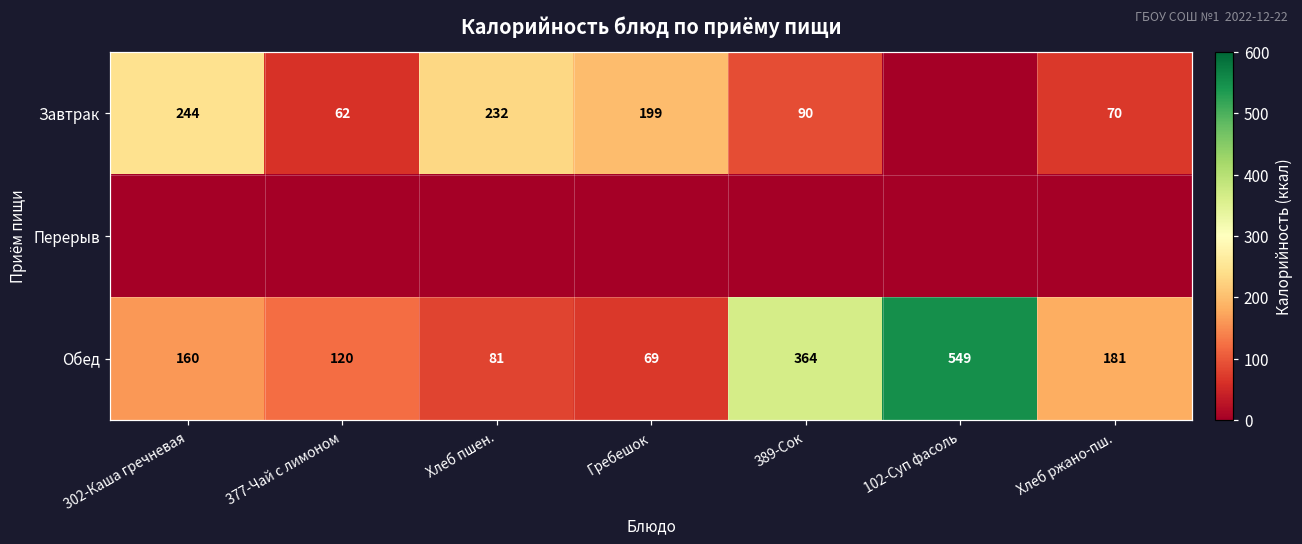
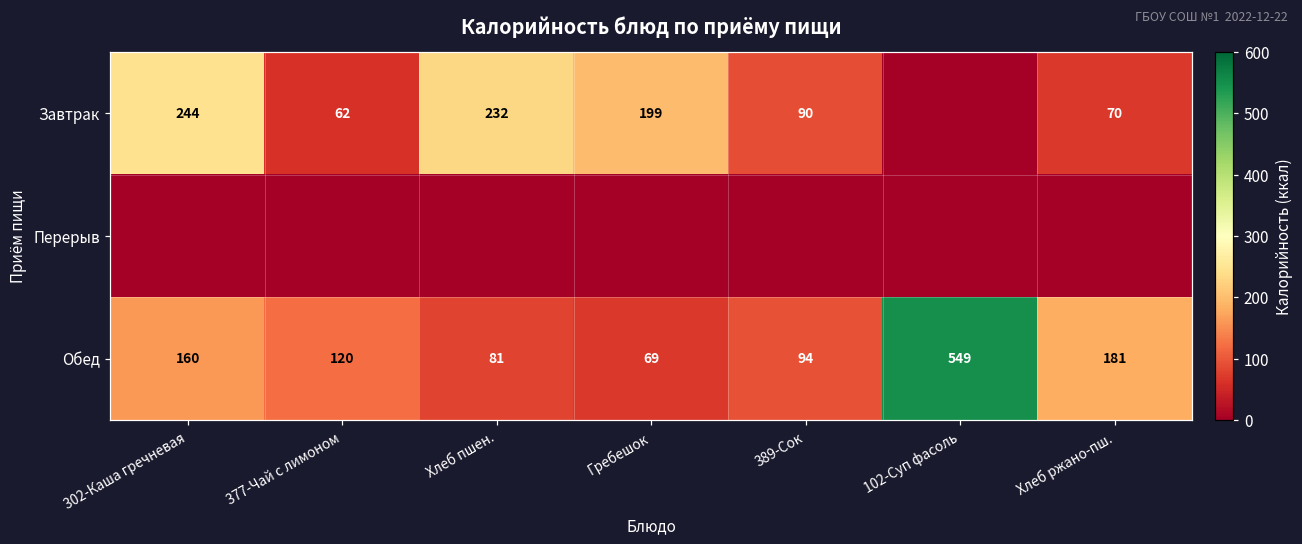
Обед, 389-Сок: 364 -> 94
